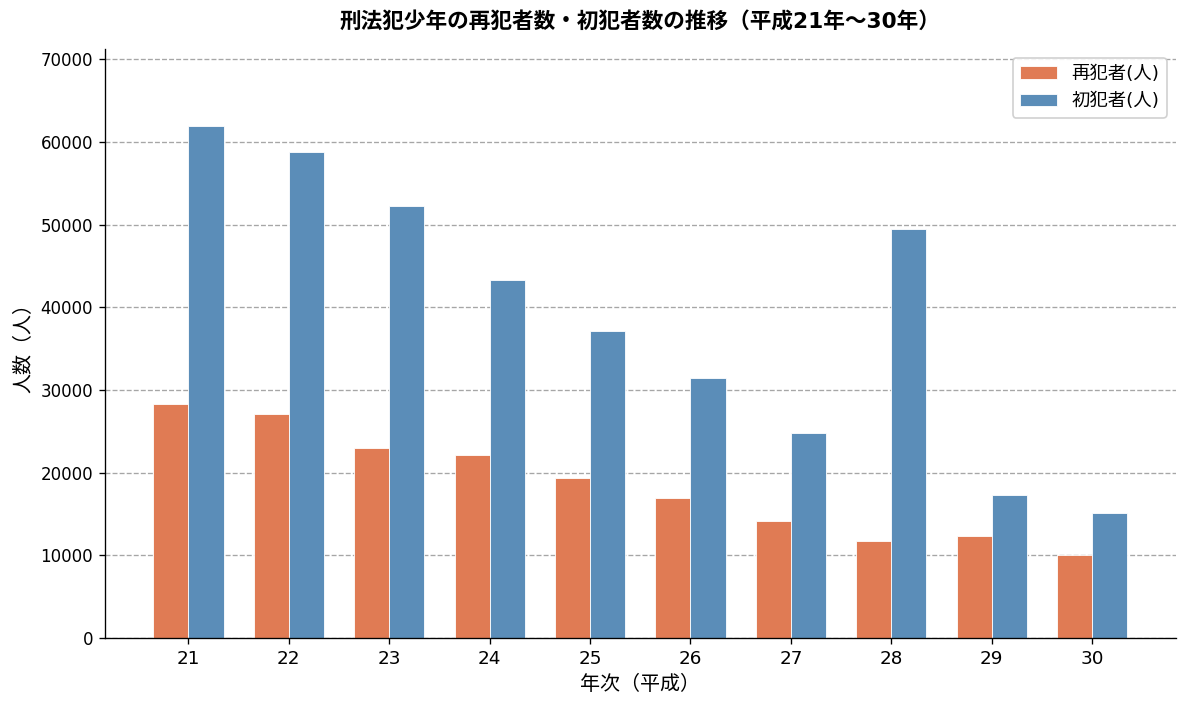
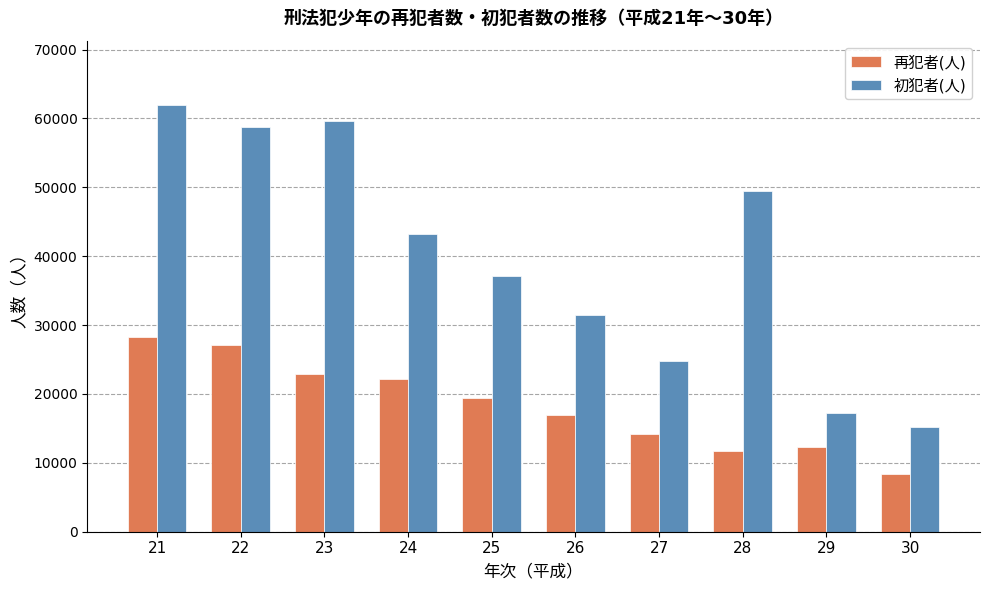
初犯者(人), 23: 52000 -> 60000
再犯者(人), 30: 10000 -> 8000
